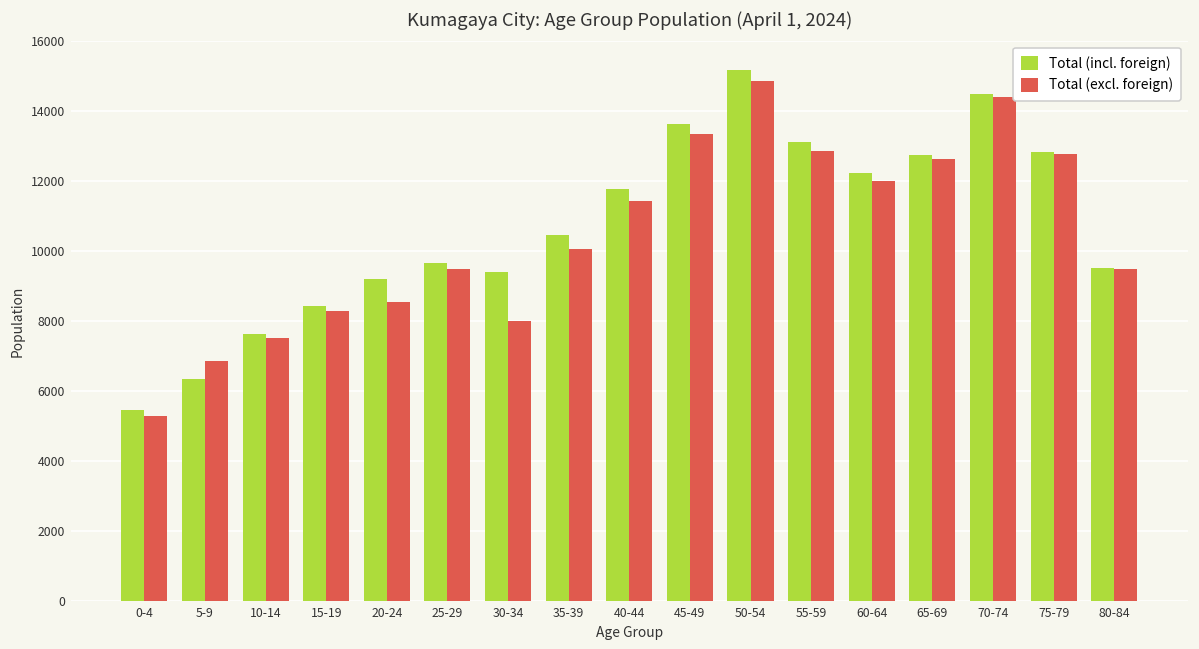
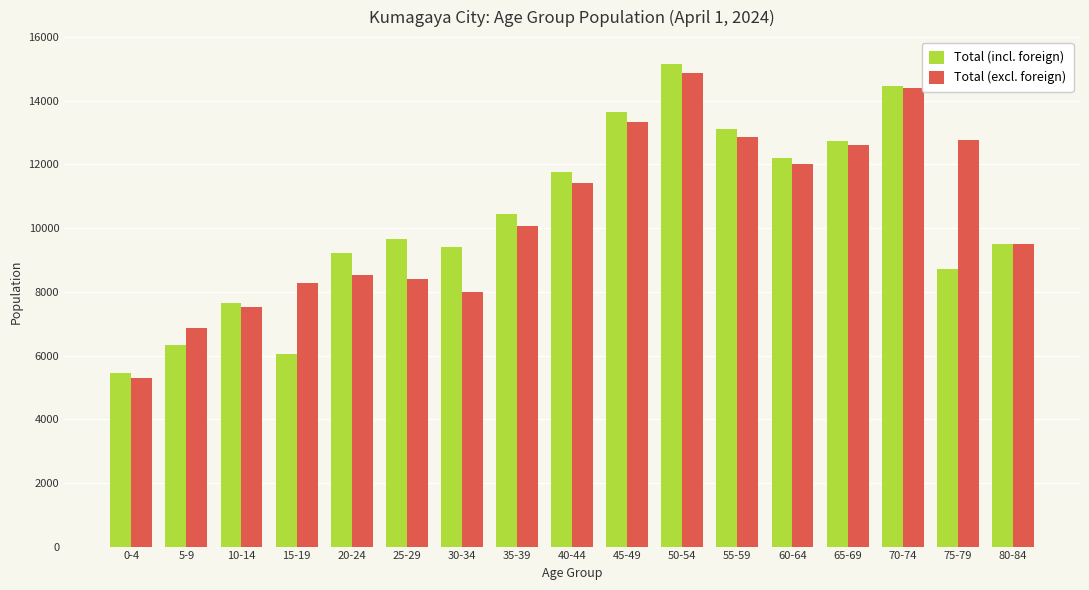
Total (incl. foreign), 15-19: 8400 -> 6000
Total (excl. foreign), 25-29: 9500 -> 8400
Total (incl. foreign), 75-79: 12800 -> 8700
